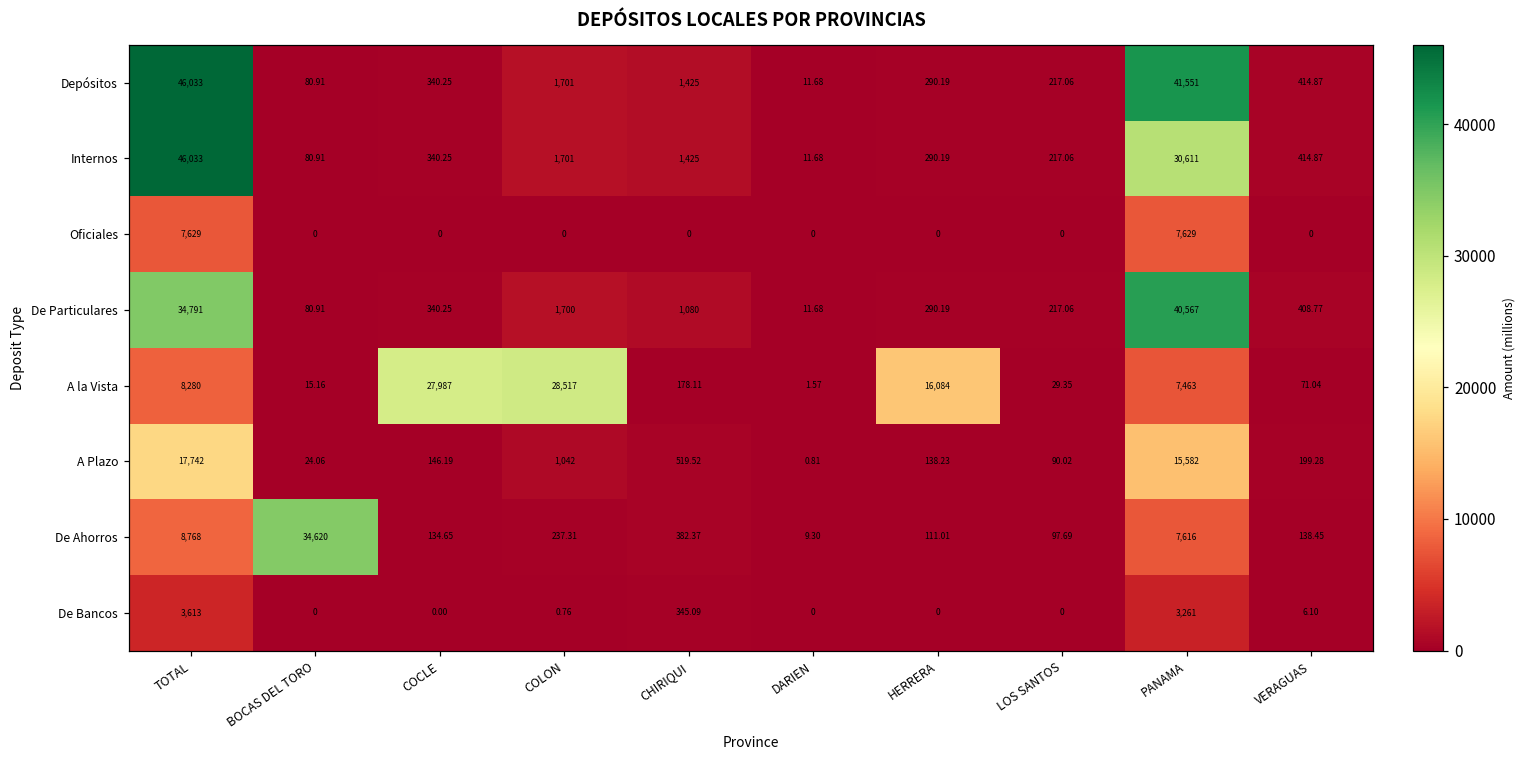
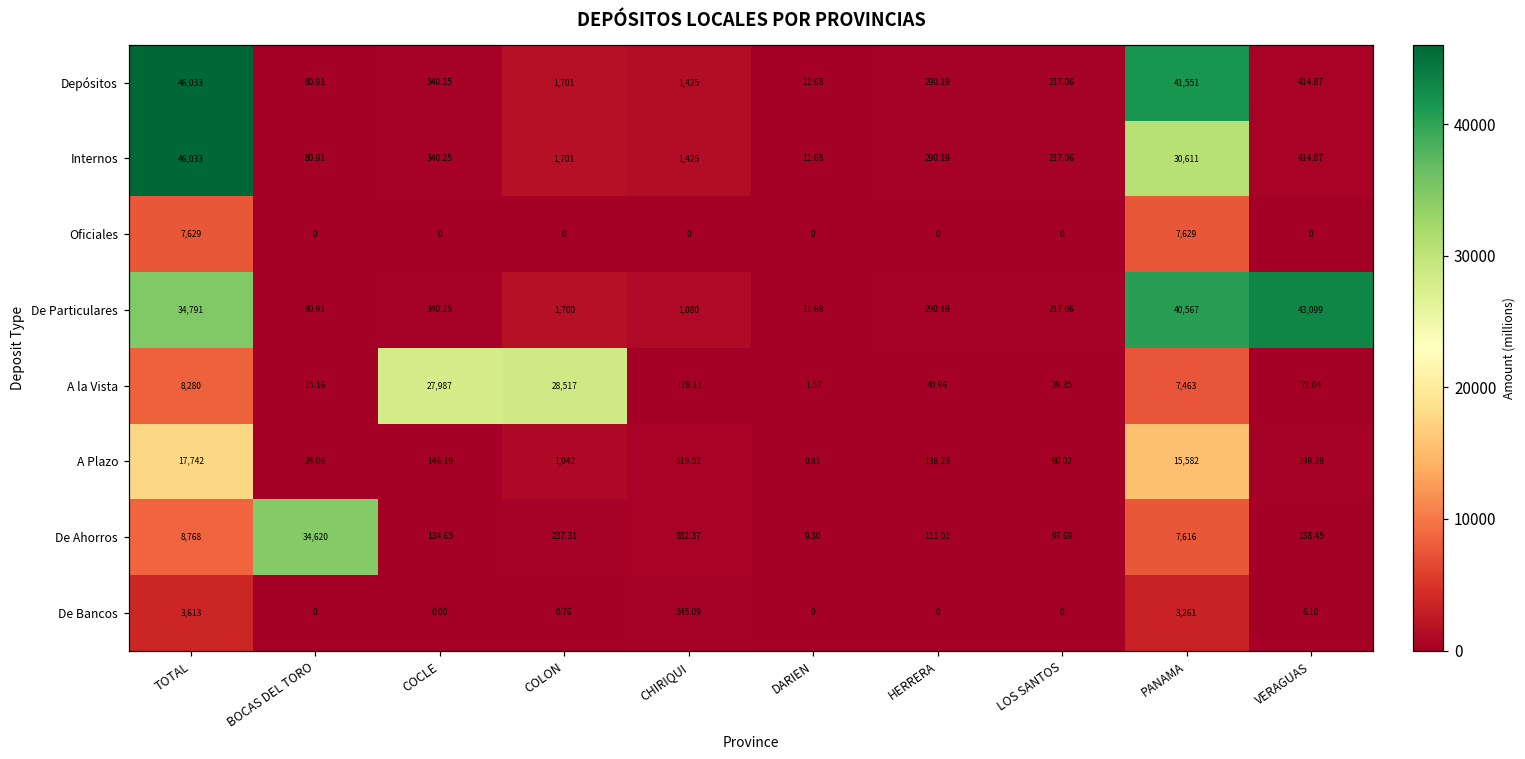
De Particulares, VERAGUAS: 408.77 -> 43,099
A la Vista, HERRERA: 16,084 -> 40.96
